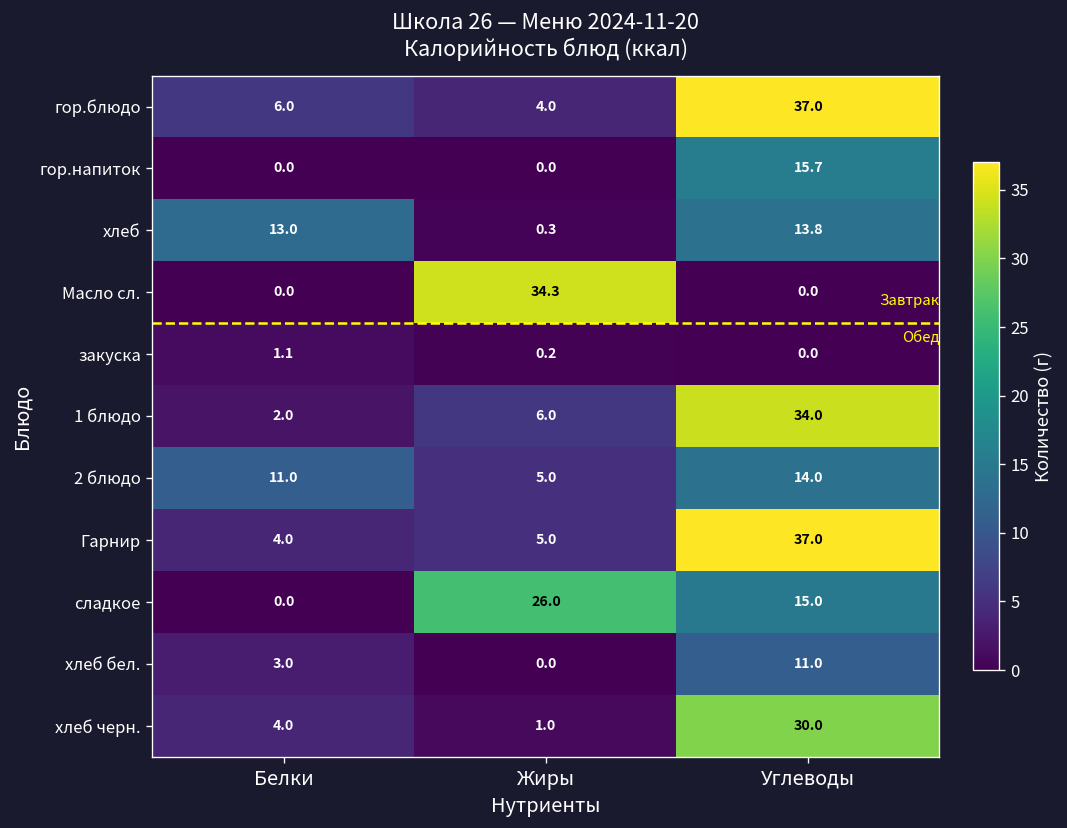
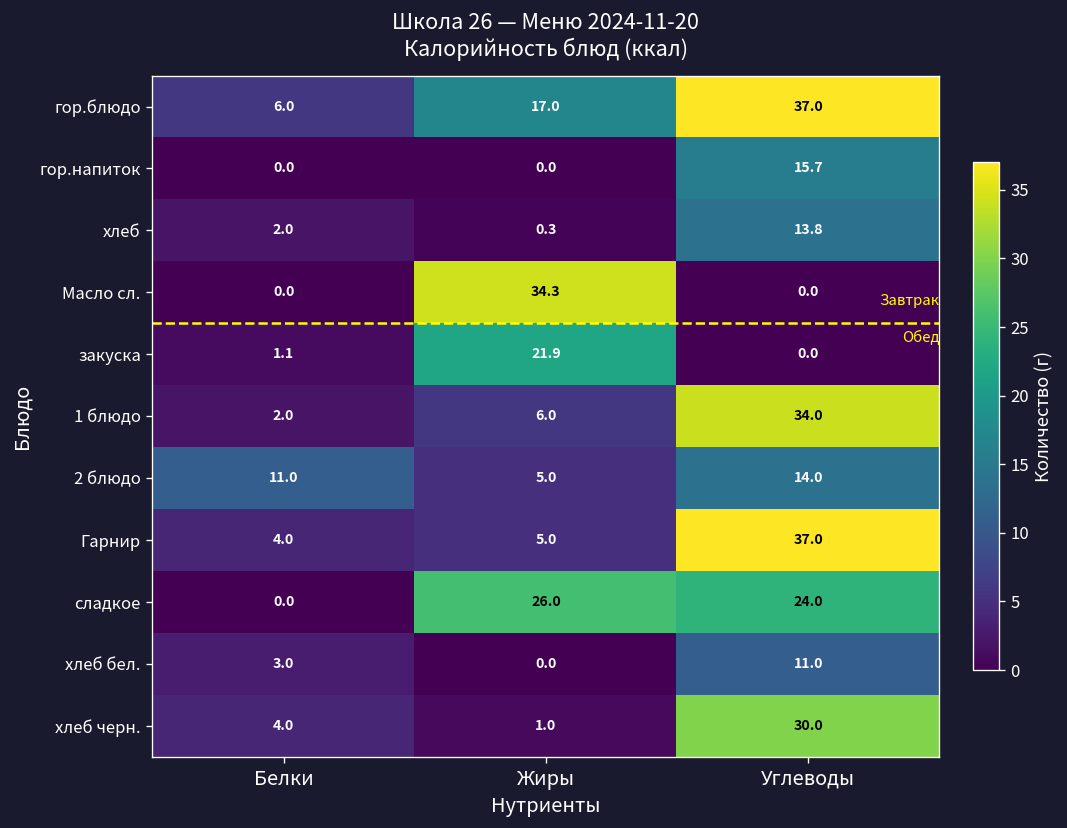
гор.блюдо, Жиры: 4.0 -> 17.0
хлеб, Белки: 13.0 -> 2.0
закуска, Жиры: 0.2 -> 21.9
сладкое, Углеводы: 15.0 -> 24.0
